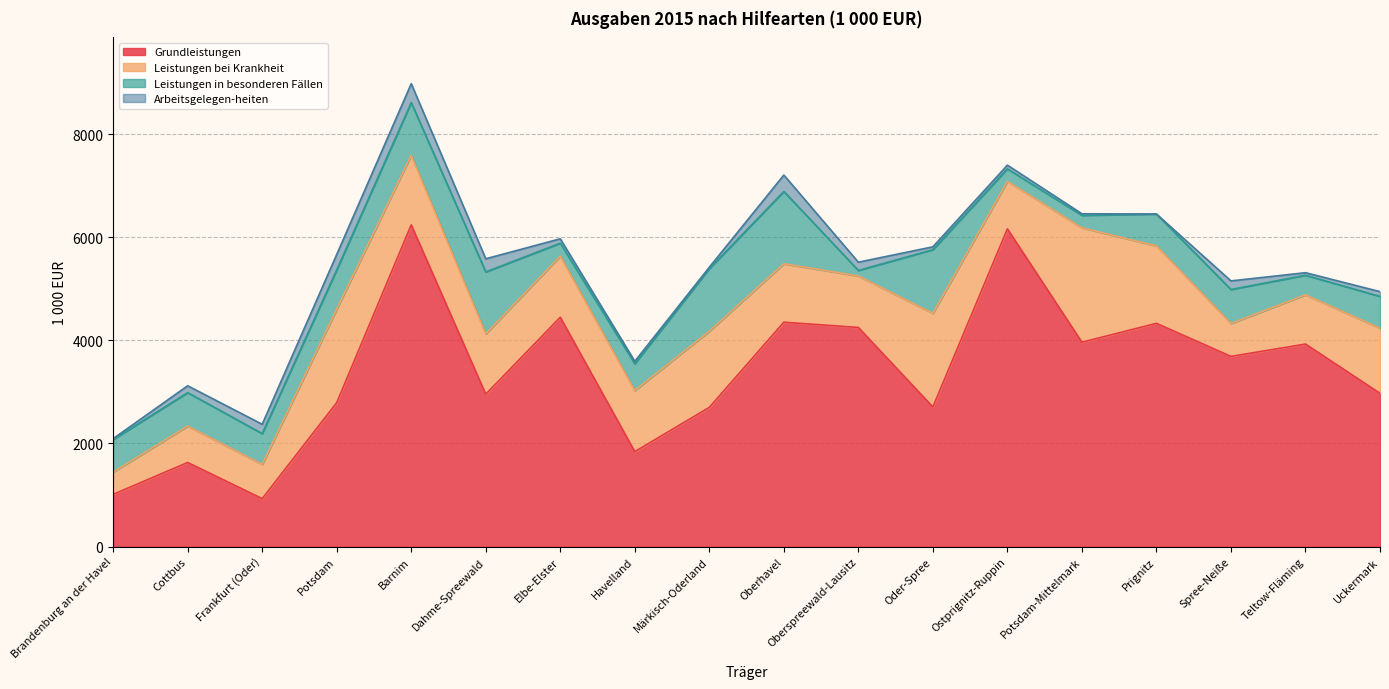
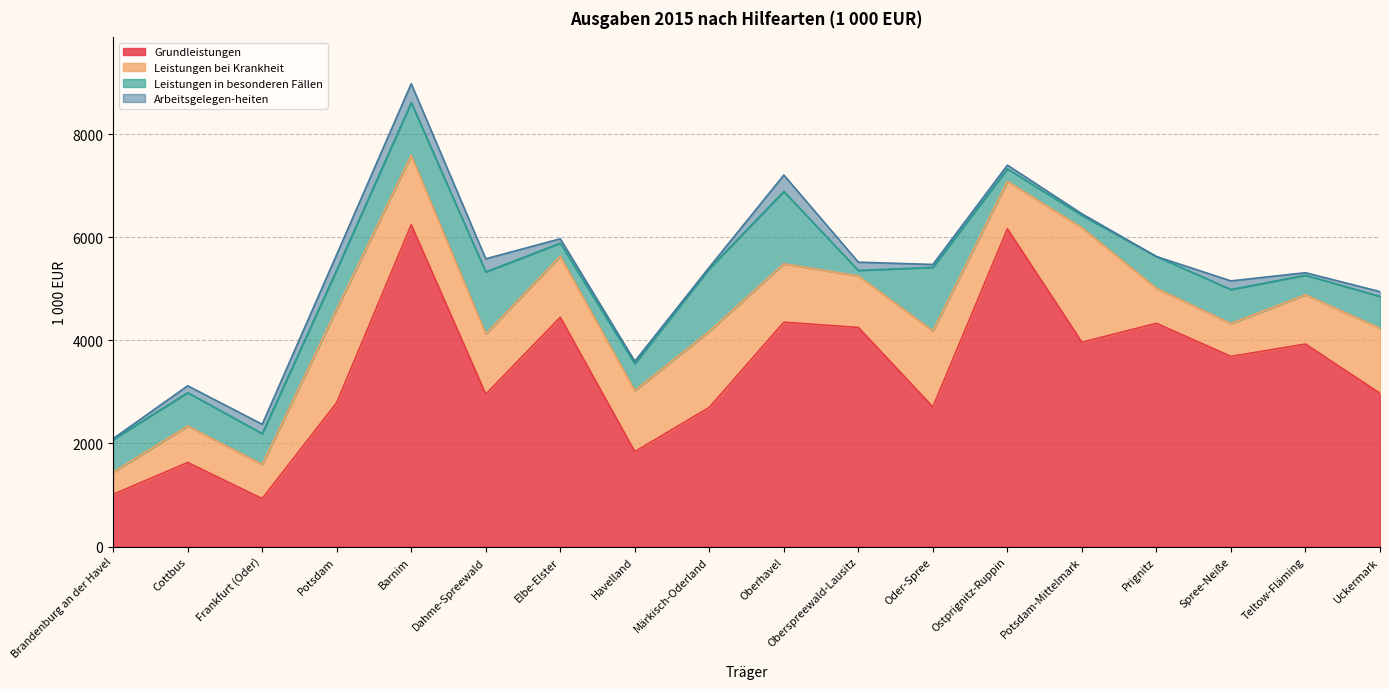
Leistungen bei Krankheit, Oder-Spree: 1800 -> 1500
Leistungen bei Krankheit, Prignitz: 1500 -> 700
